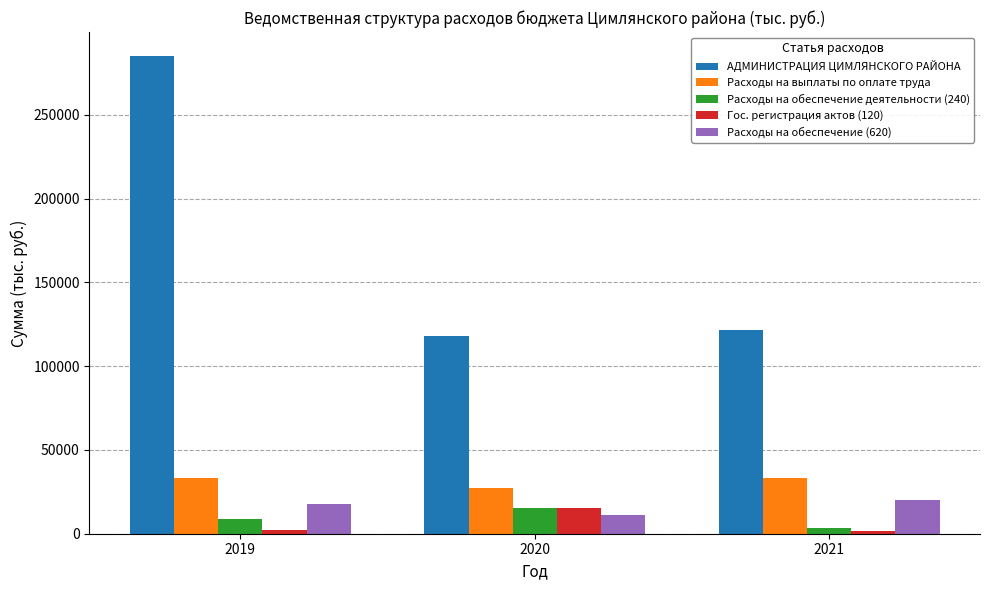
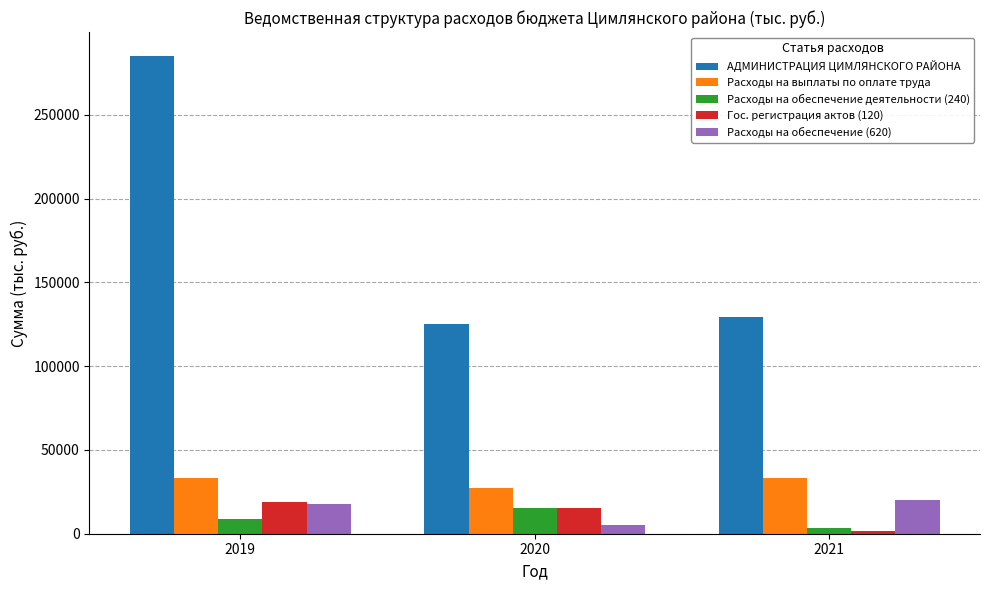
Гос. регистрация актов (120), 2019: 2000 -> 19000
АДМИНИСТРАЦИЯ ЦИМЛЯНСКОГО РАЙОНА, 2020: 118000 -> 125000
Расходы на обеспечение (620), 2020: 11000 -> 5000
АДМИНИСТРАЦИЯ ЦИМЛЯНСКОГО РАЙОНА, 2021: 122000 -> 129000
